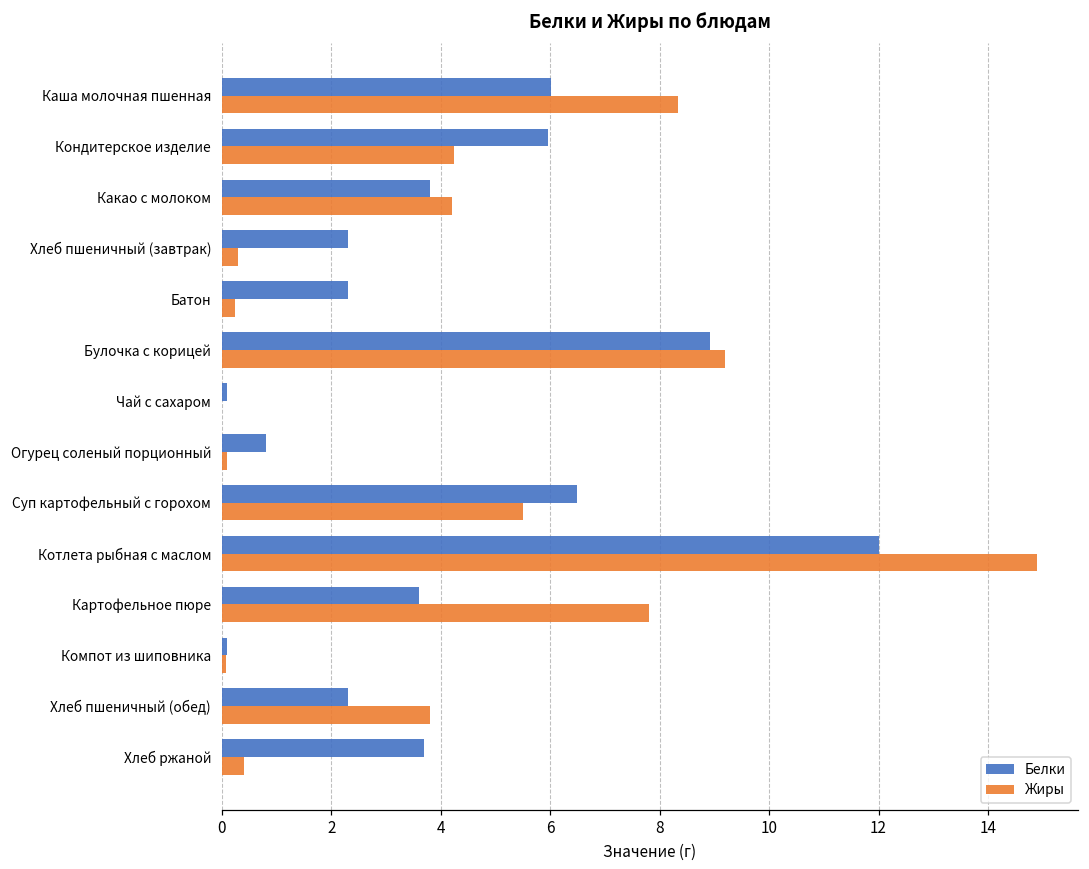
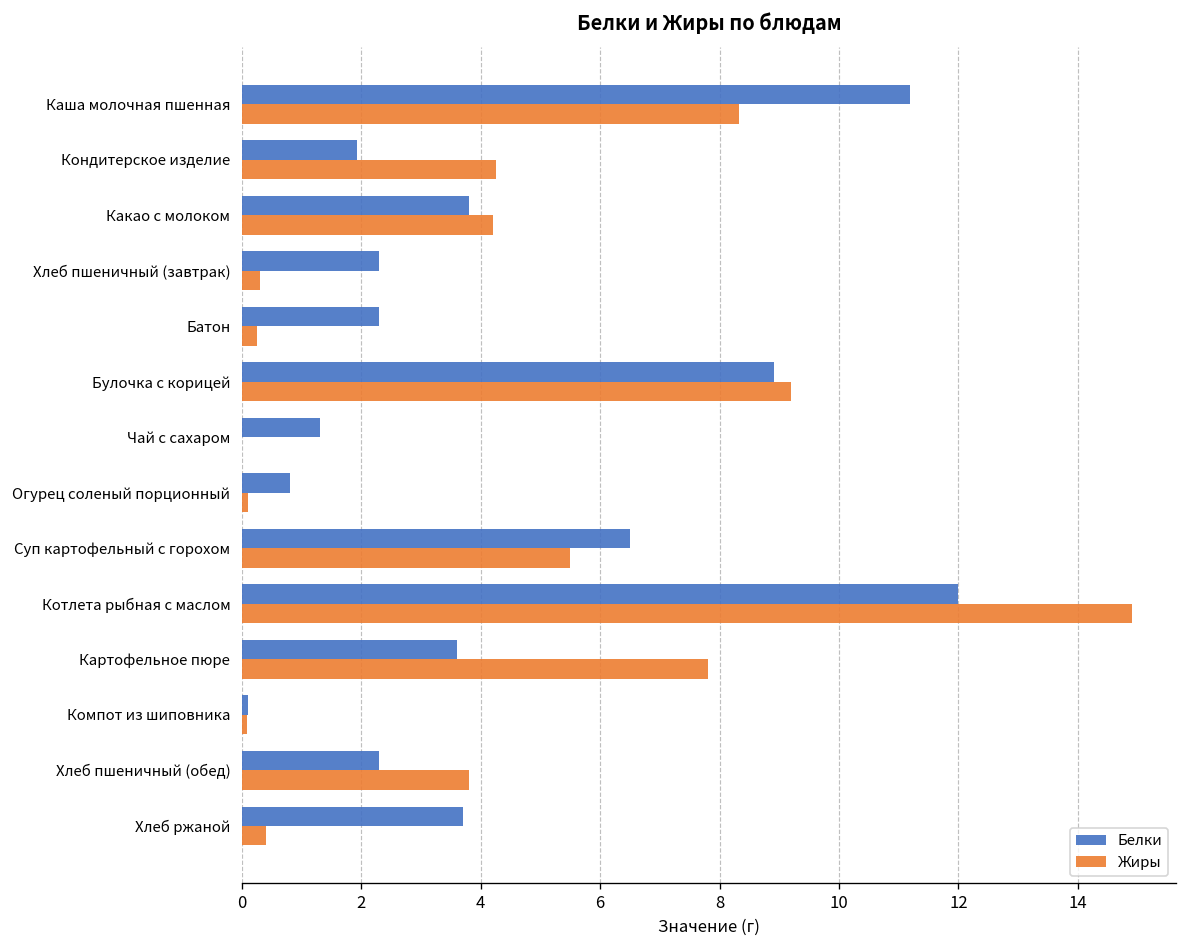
Белки, Каша молочная пшенная: 6.0 -> 11.2
Белки, Кондитерское изделие: 6.0 -> 1.9
Белки, Чай с сахаром: 0.1 -> 1.3
